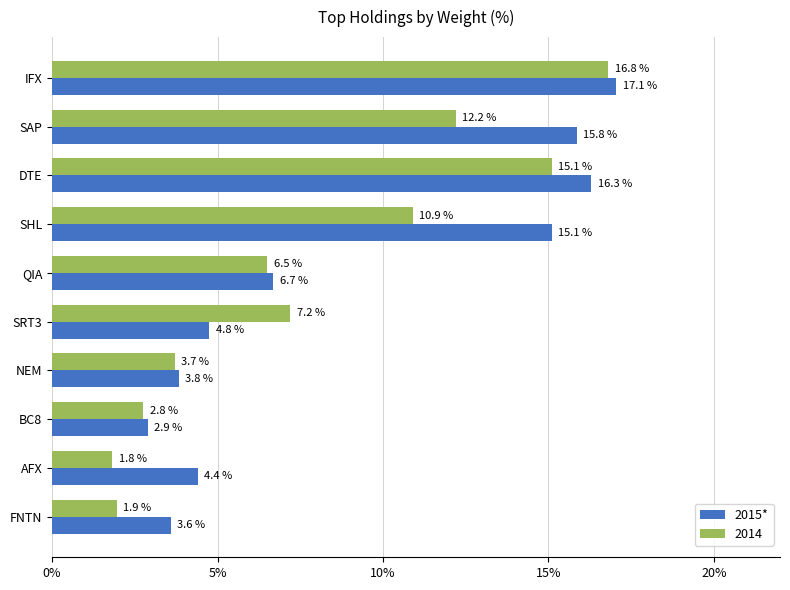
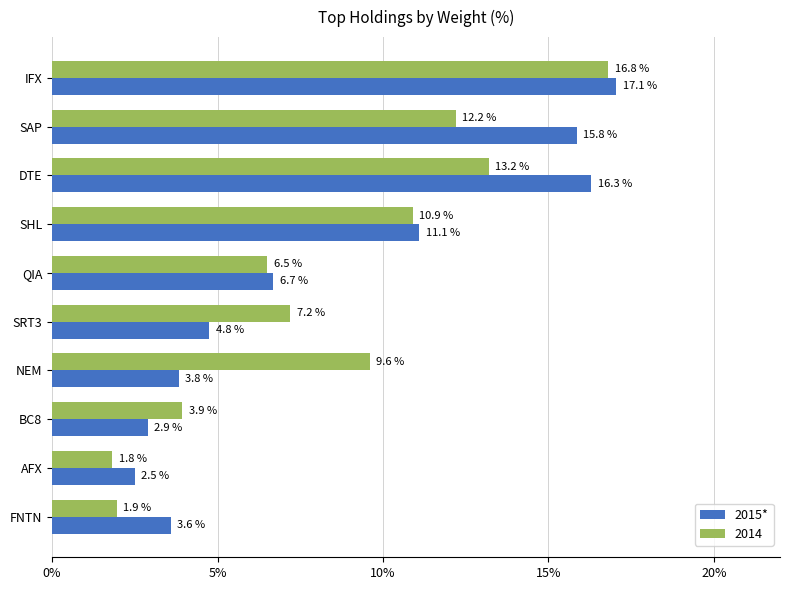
2014, DTE: 15.1 % -> 13.2 %
2015*, SHL: 15.1 % -> 11.1 %
2014, NEM: 3.7 % -> 9.6 %
2014, BC8: 2.8 % -> 3.9 %
2015*, AFX: 4.4 % -> 2.5 %
